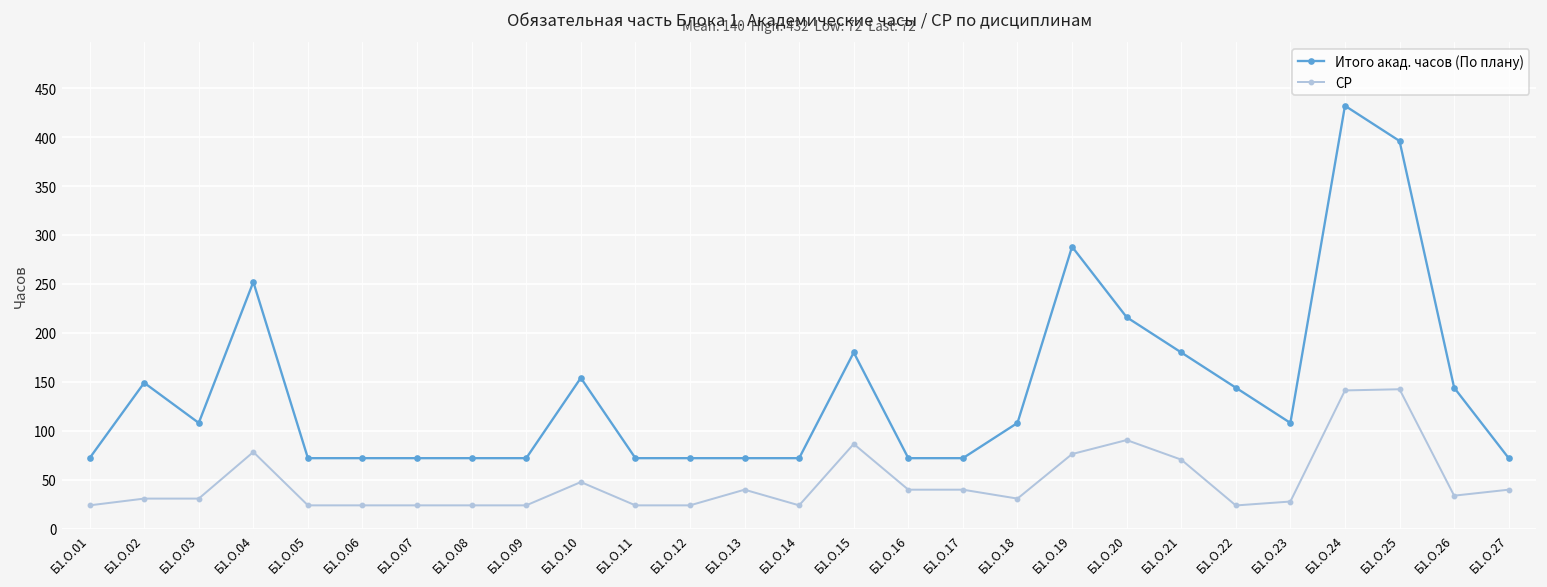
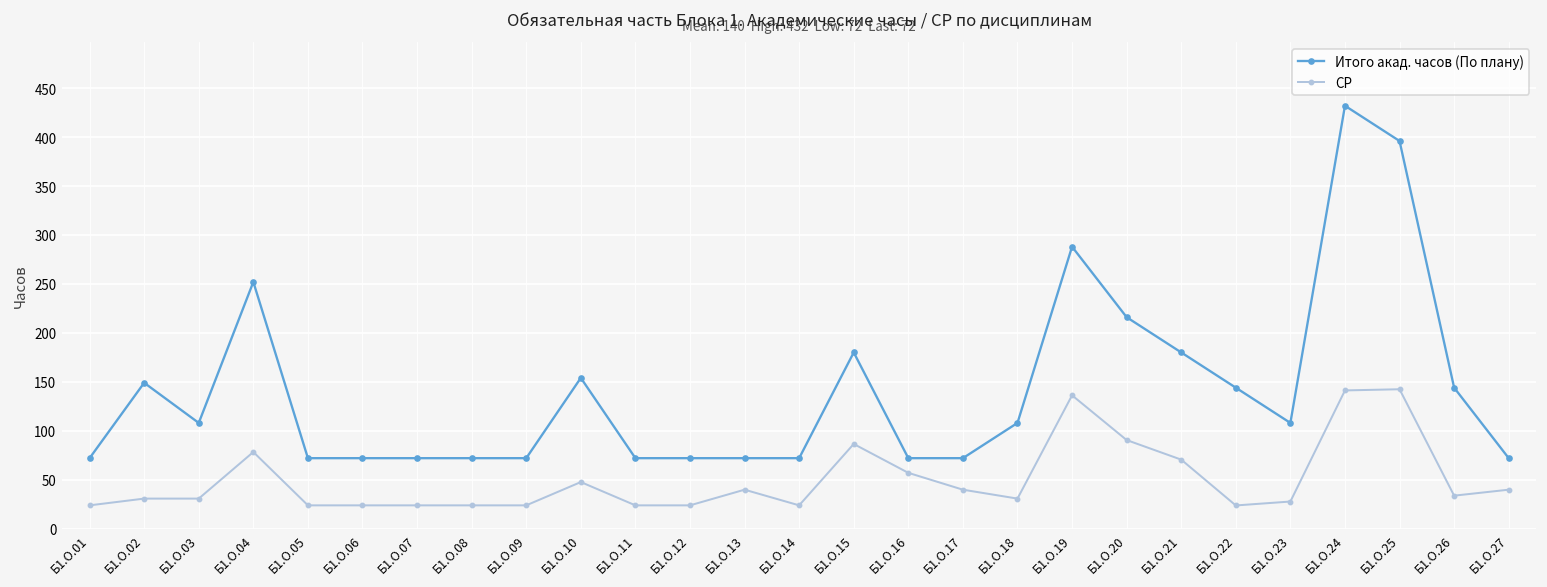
СР, Б1.О.16: 40 -> 60
СР, Б1.О.19: 80 -> 140
